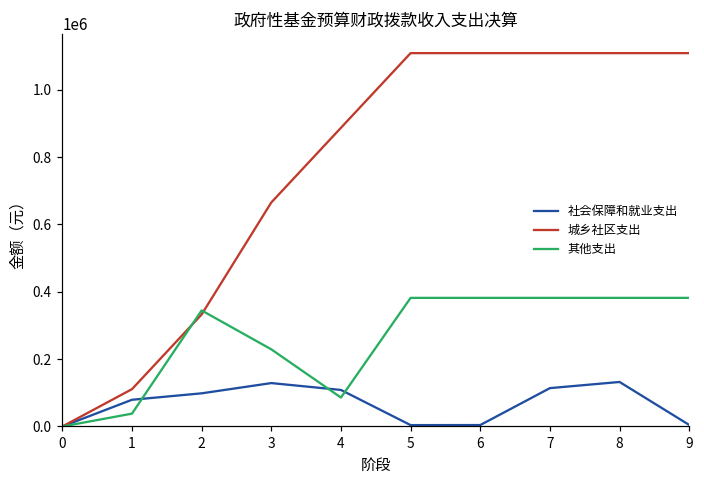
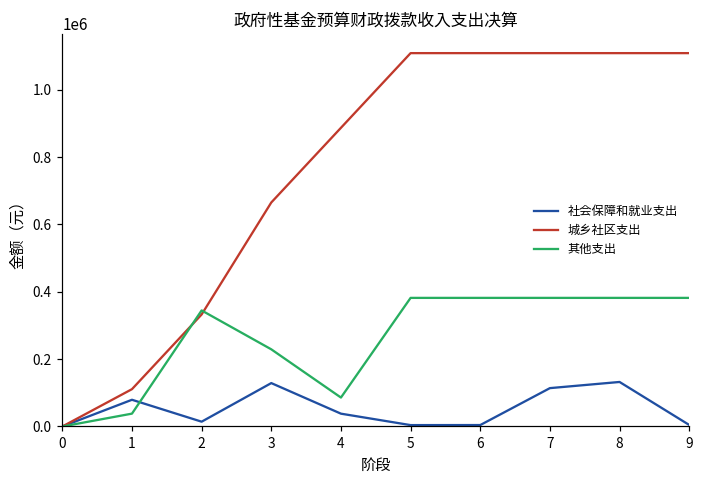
社会保障和就业支出, 2: 100000 -> 10000
社会保障和就业支出, 4: 110000 -> 40000
